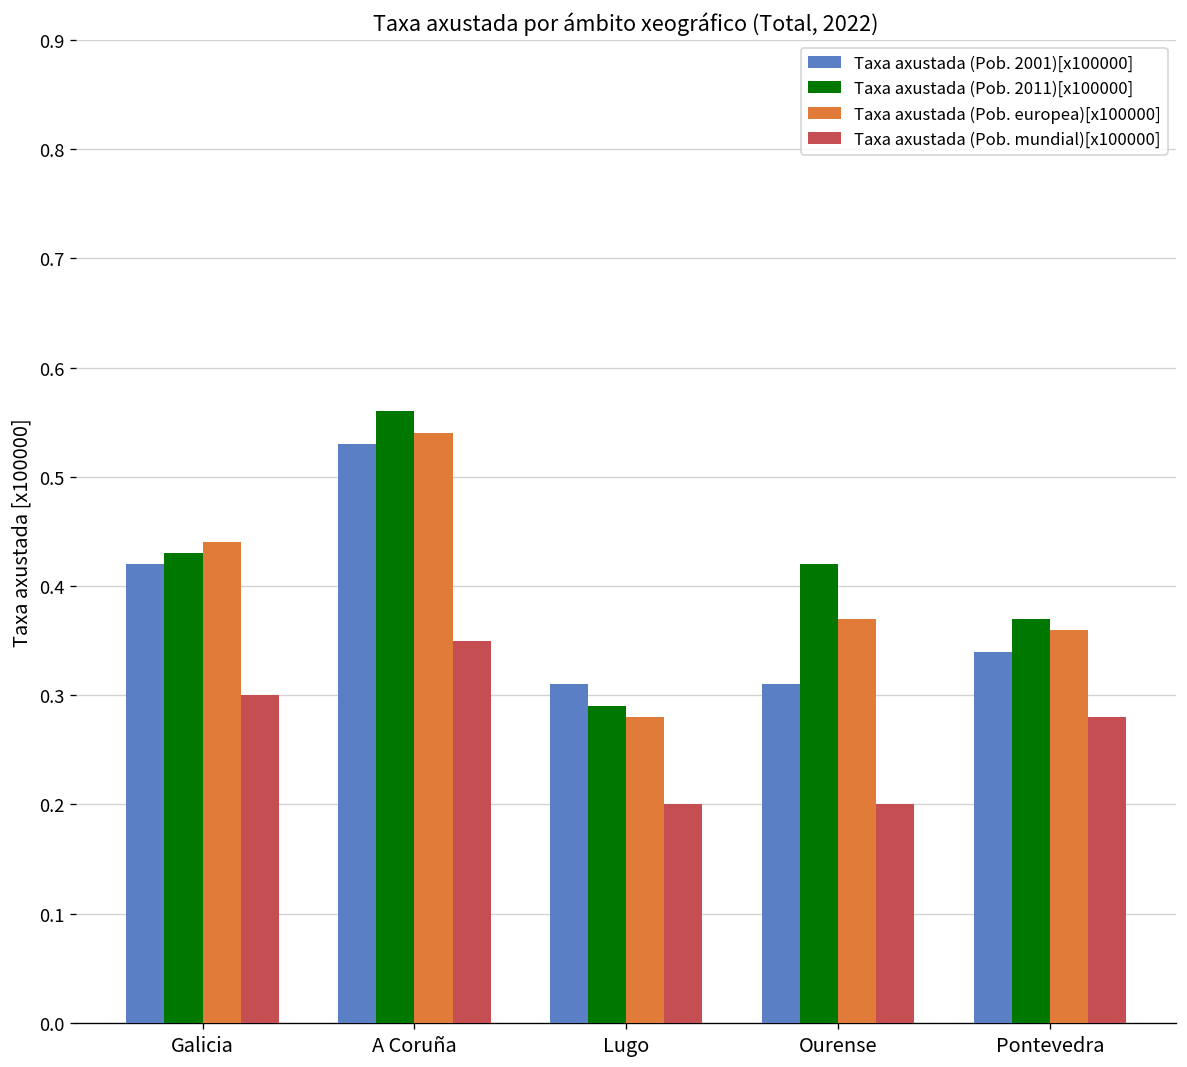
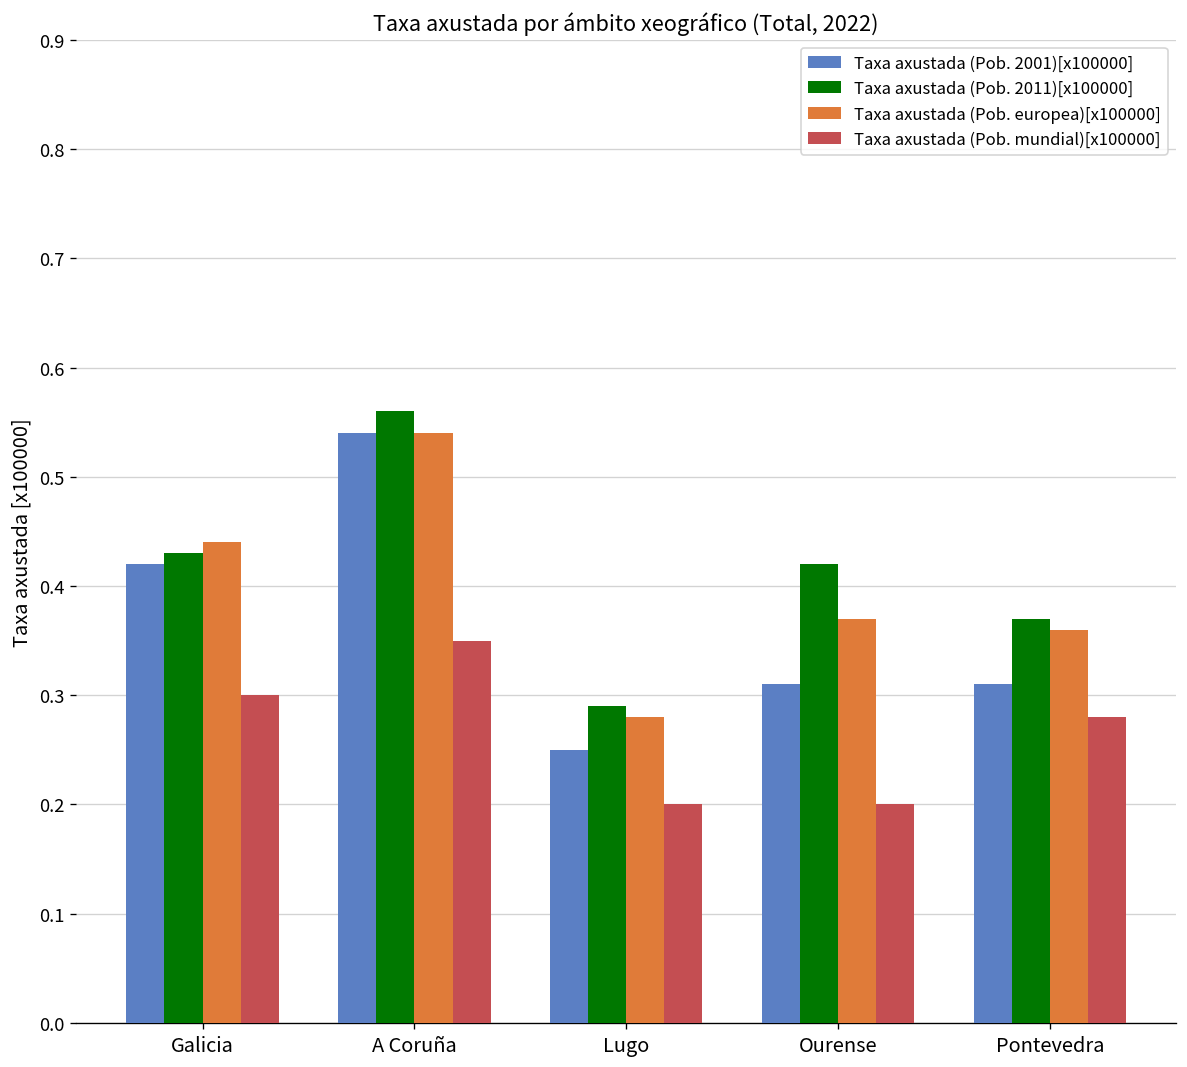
Taxa axustada (Pob. 2001)[x100000], A Coruña: 0.53 -> 0.54
Taxa axustada (Pob. 2001)[x100000], Lugo: 0.31 -> 0.25
Taxa axustada (Pob. 2001)[x100000], Pontevedra: 0.34 -> 0.31
